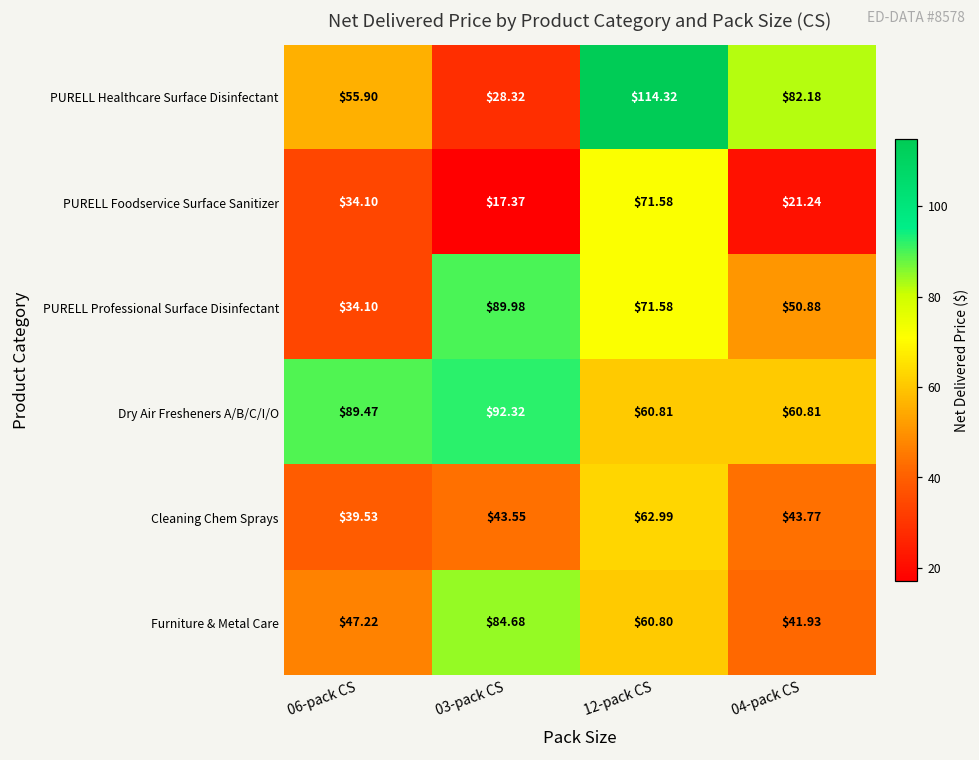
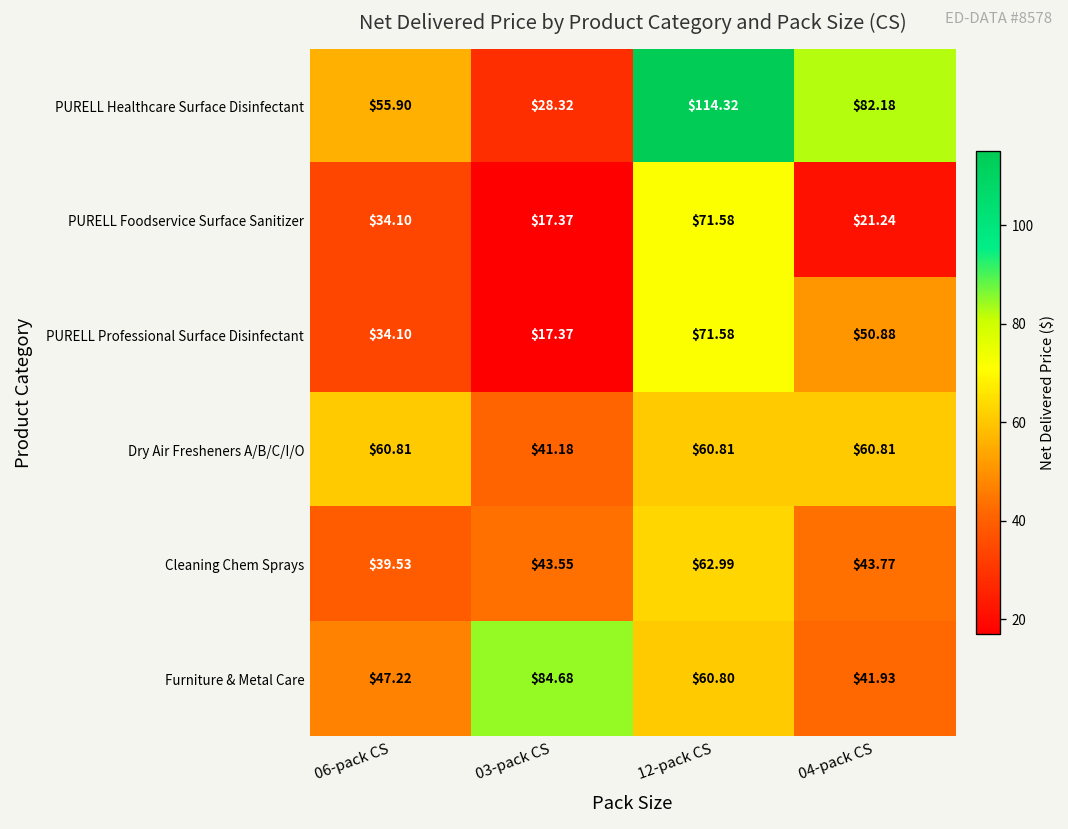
PURELL Professional Surface Disinfectant, 03-pack CS: $89.98 -> $17.37
Dry Air Fresheners A/B/C/I/O, 06-pack CS: $89.47 -> $60.81
Dry Air Fresheners A/B/C/I/O, 03-pack CS: $92.32 -> $41.18
